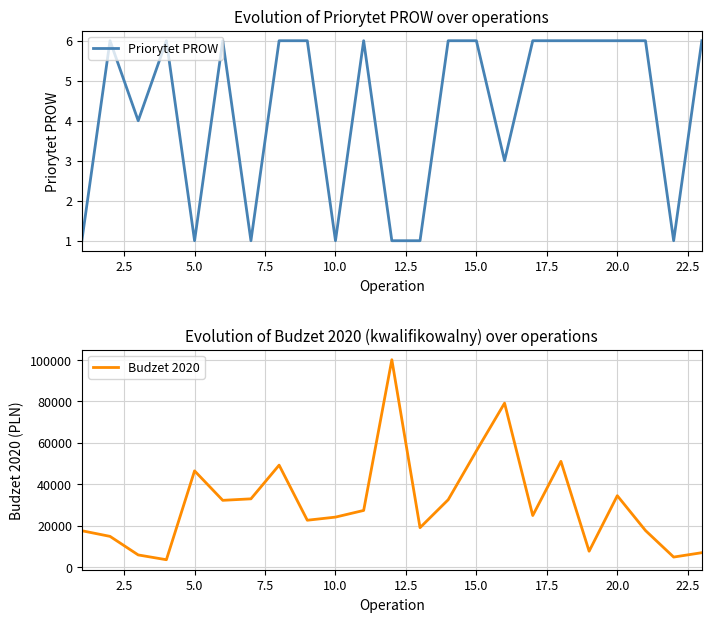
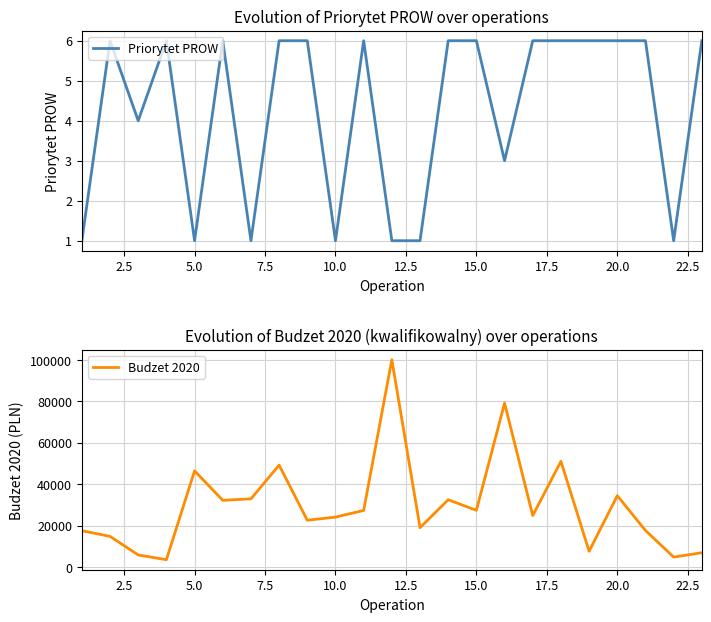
Evolution of Budzet 2020 (kwalifikowalny) over operations, 15.0: 56000 -> 27000
